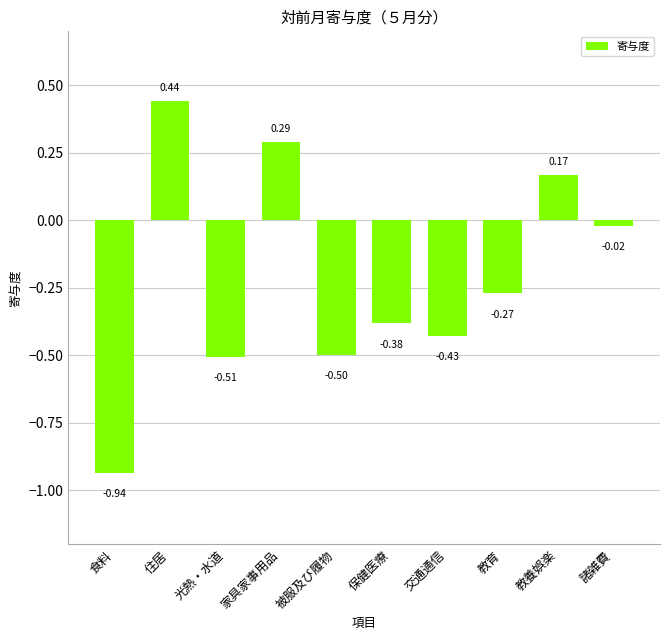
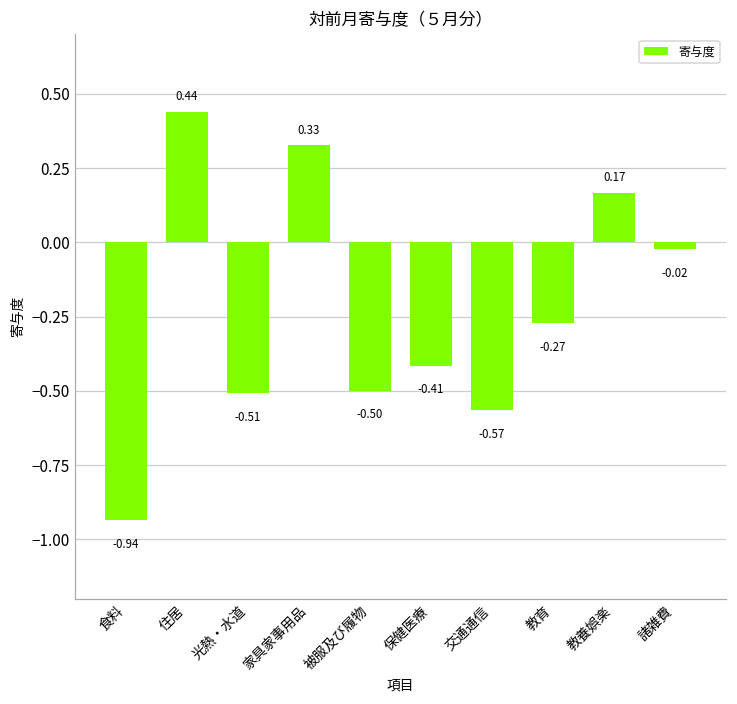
家具家事用品: 0.29 -> 0.33
保健医療: -0.38 -> -0.41
交通通信: -0.43 -> -0.57
